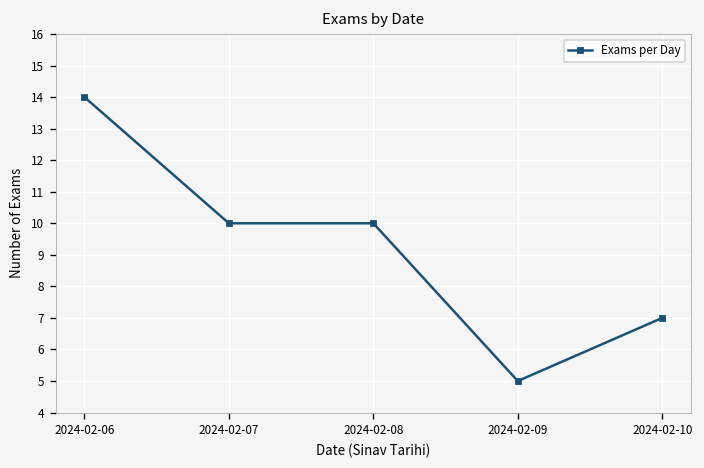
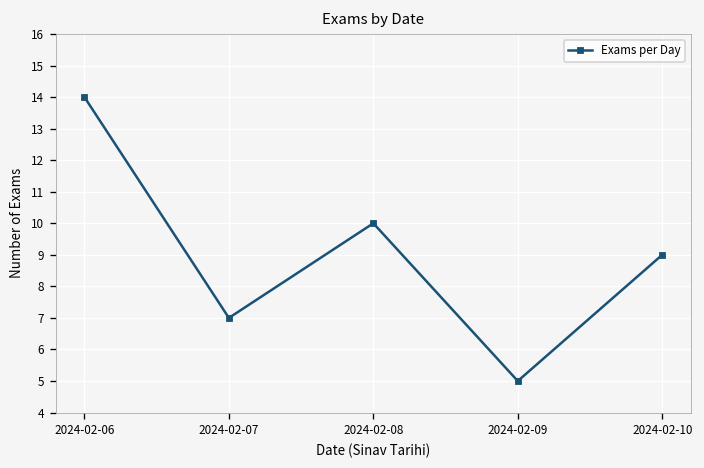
2024-02-07: 10 -> 7
2024-02-10: 7 -> 9
